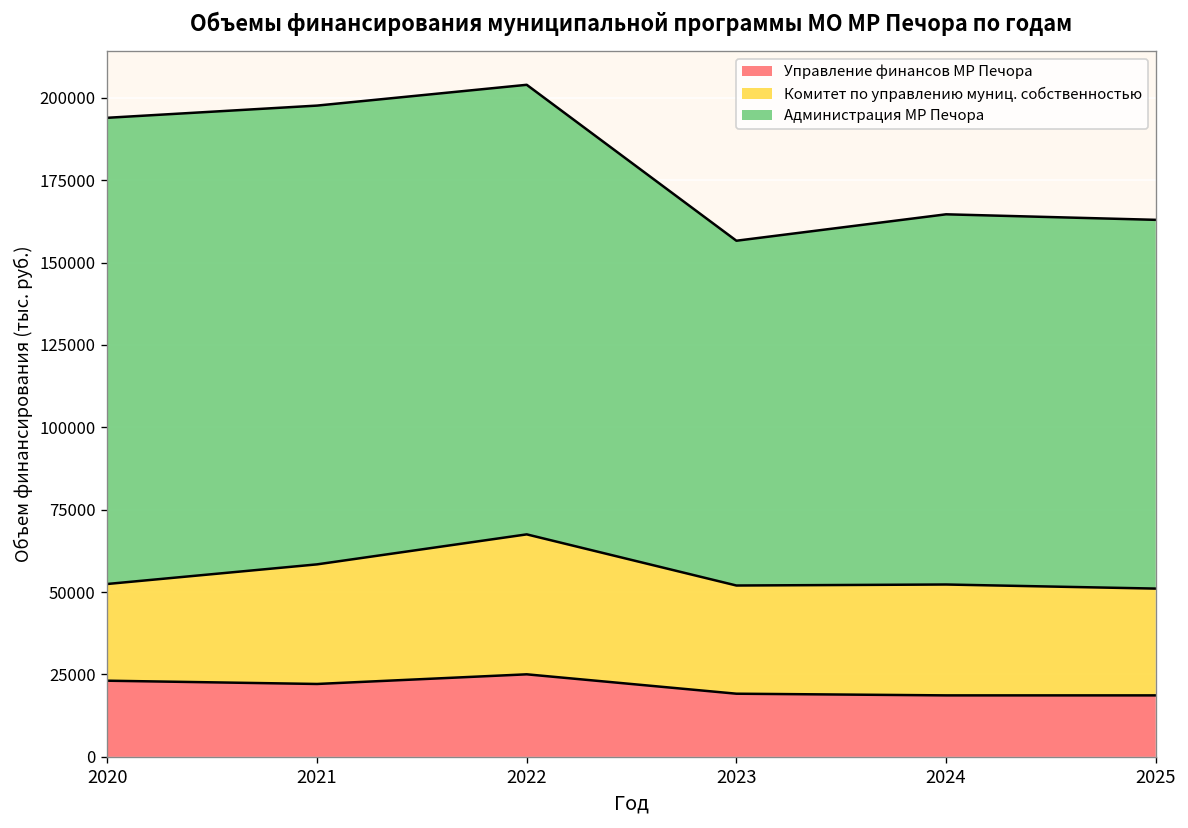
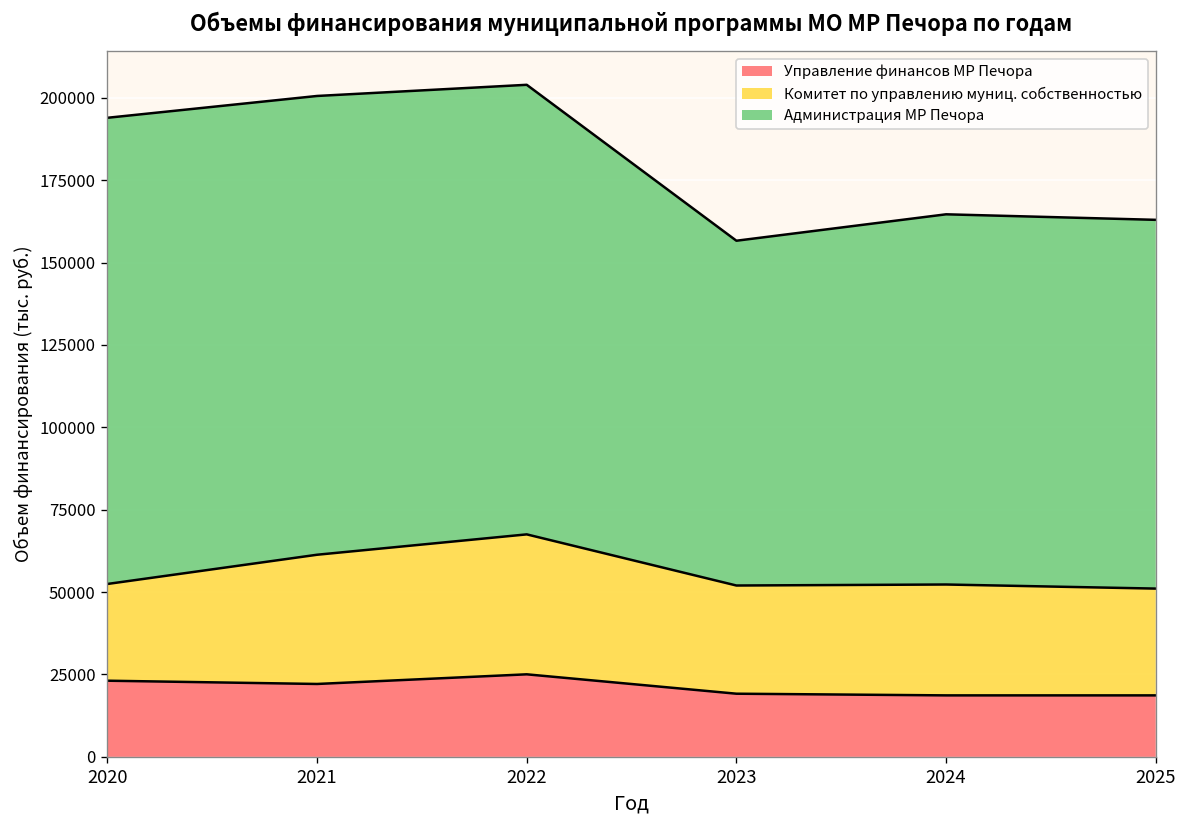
Комитет по управлению муниц. собственностью, 2021: 36000 -> 39000
